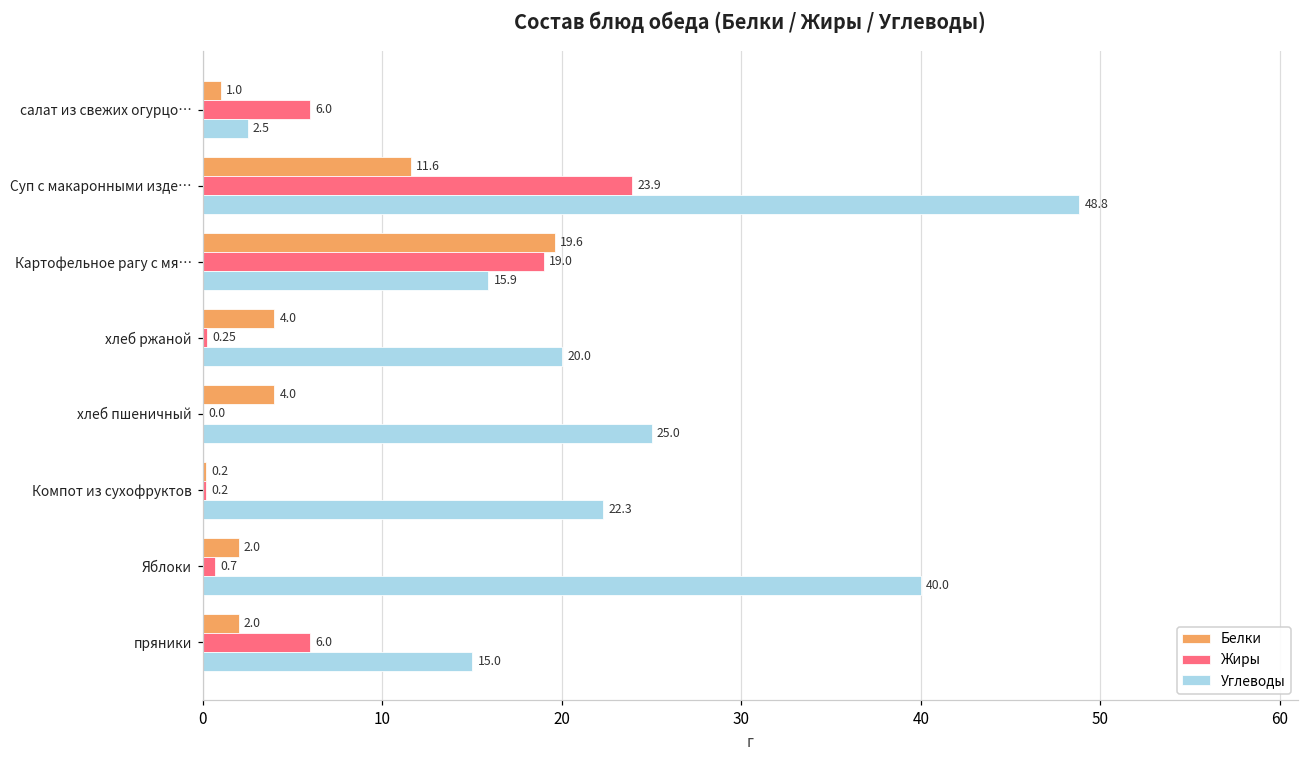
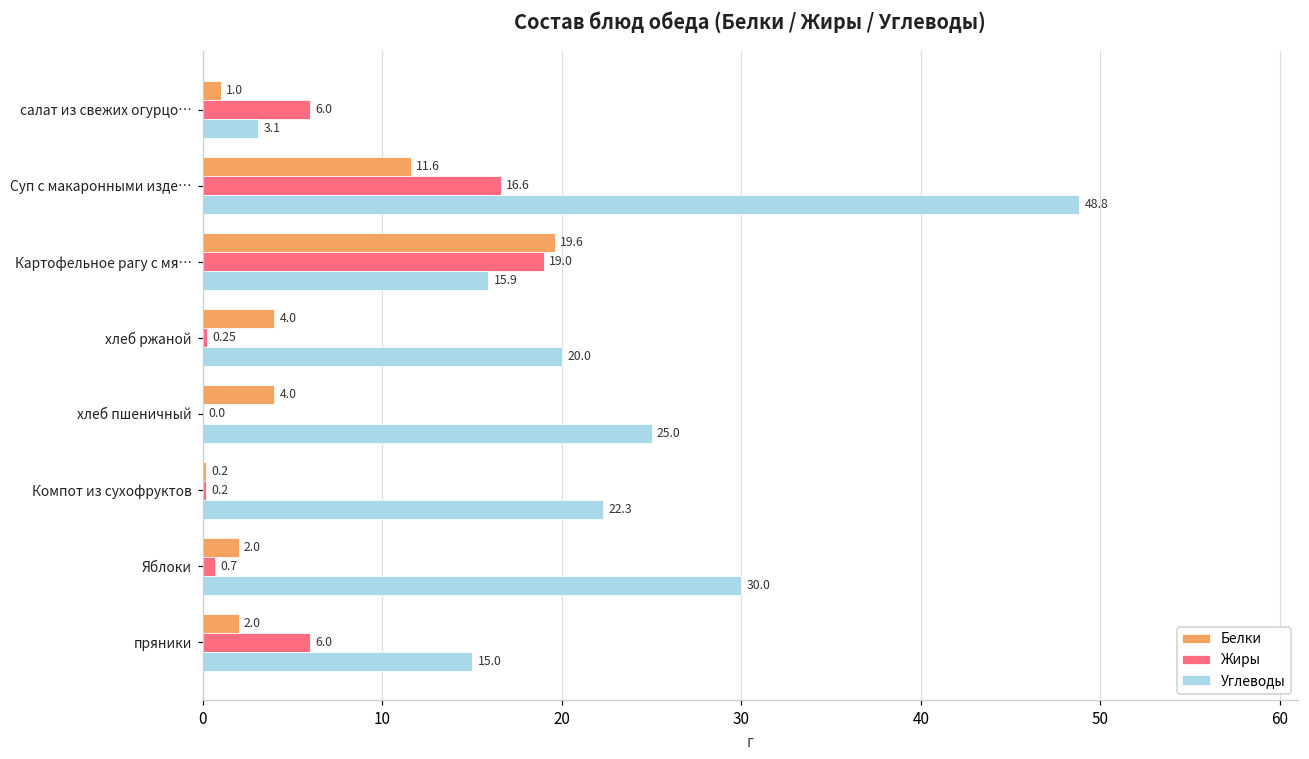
Углеводы, салат из свежих огурцо…: 2.5 -> 3.1
Жиры, Суп с макаронными изде…: 23.9 -> 16.6
Углеводы, Яблоки: 40.0 -> 30.0
